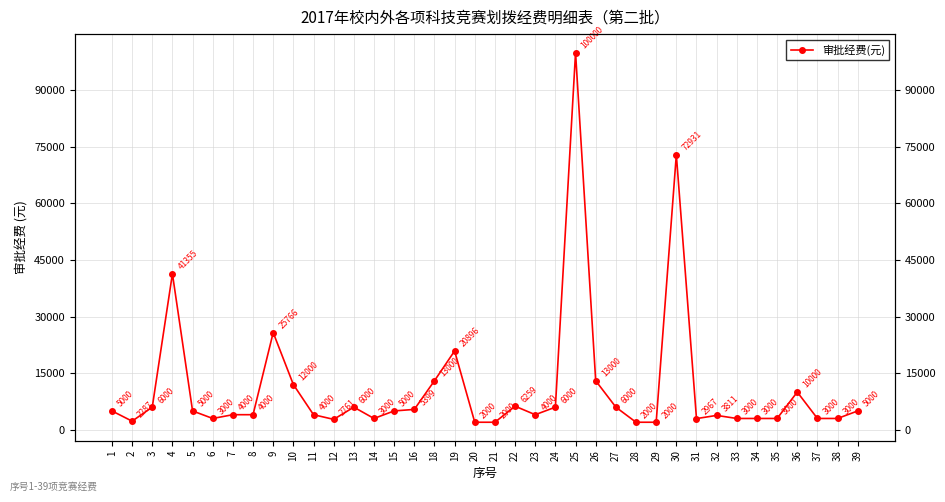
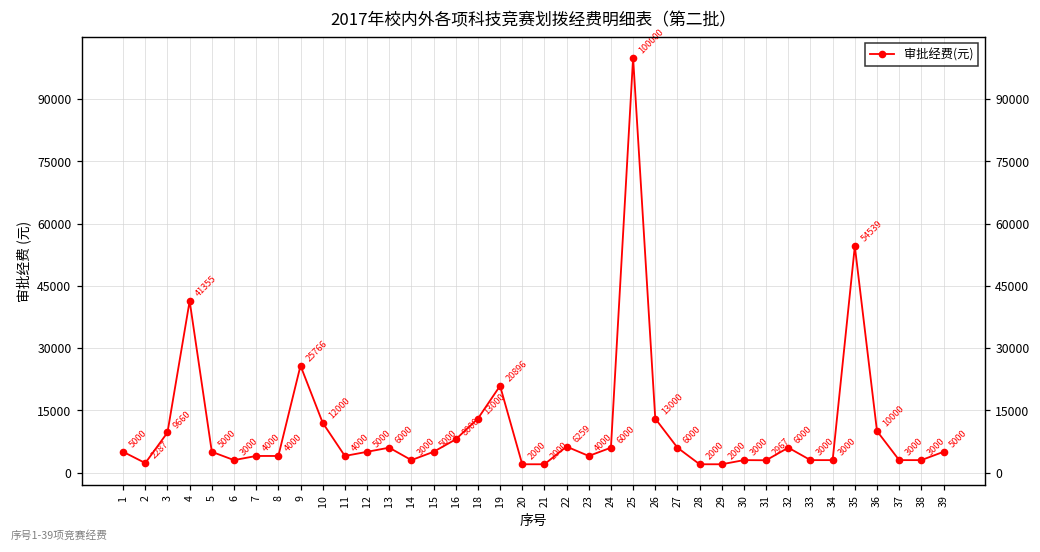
3: 6000 -> 9660
12: 2761 -> 5000
16: 5399 -> 8000
30: 72931 -> 3000
32: 3811 -> 6000
35: 3000 -> 54539
